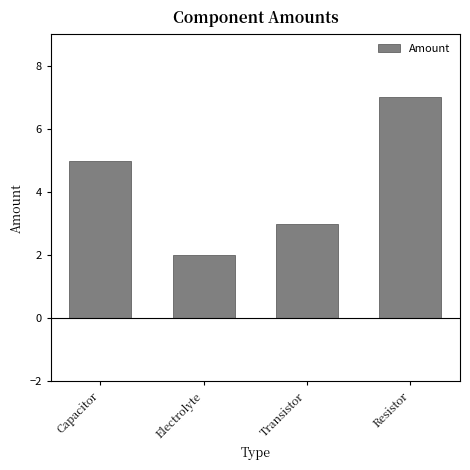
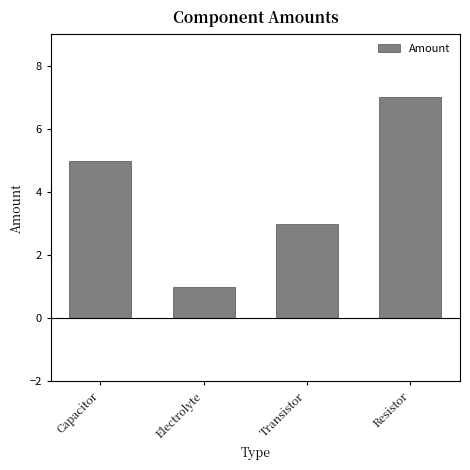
Electrolyte: 2 -> 1
